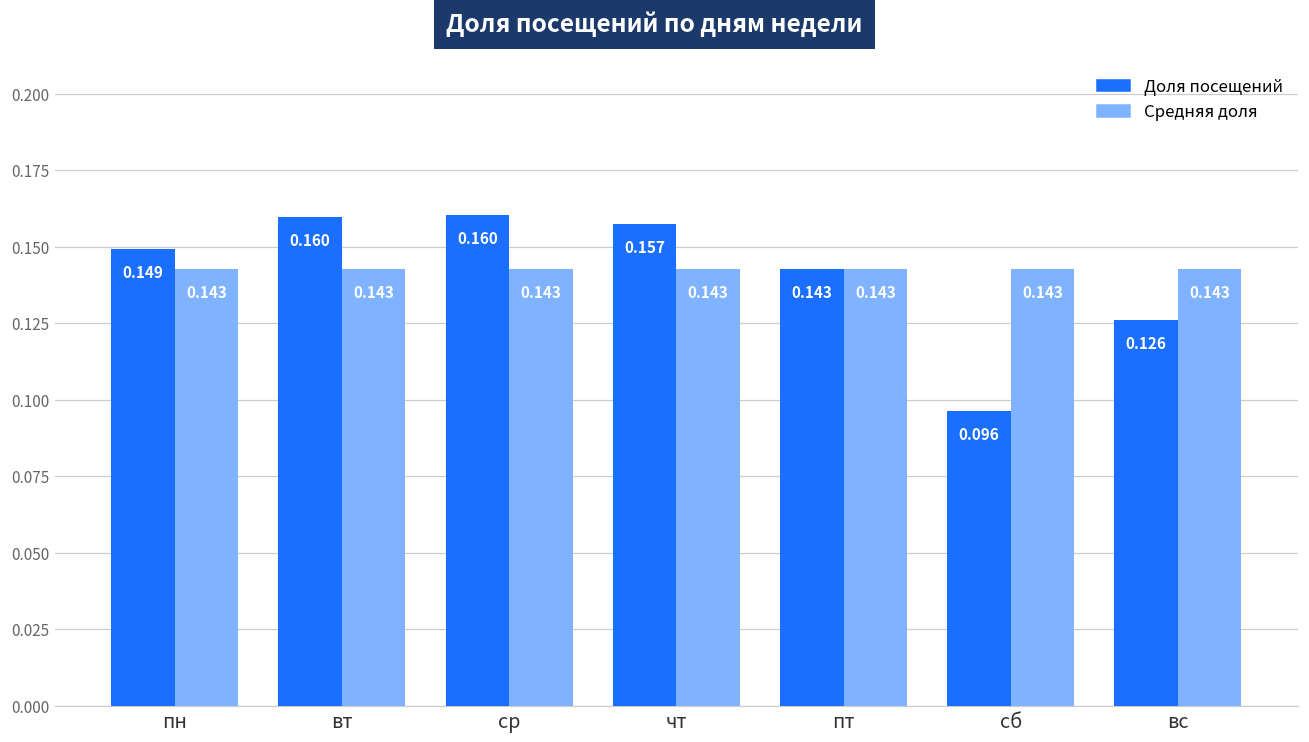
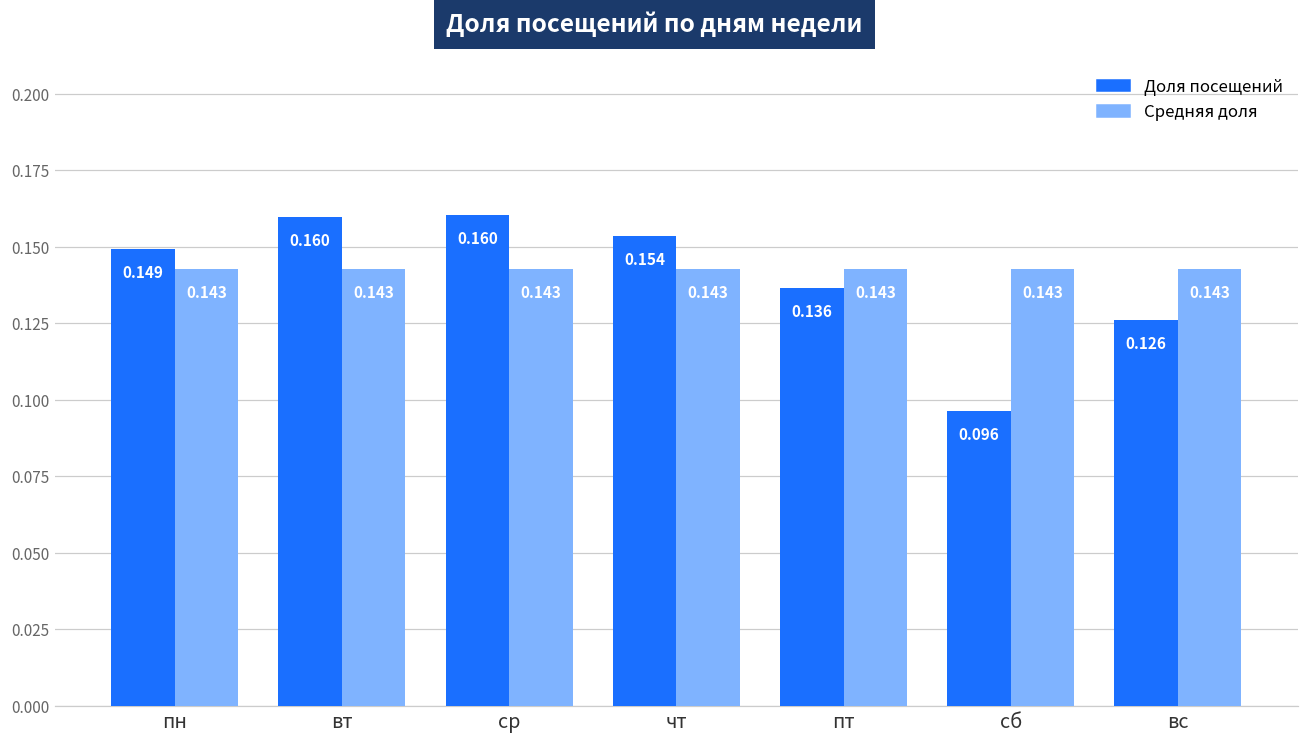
Доля посещений, чт: 0.157 -> 0.154
Доля посещений, пт: 0.143 -> 0.136
